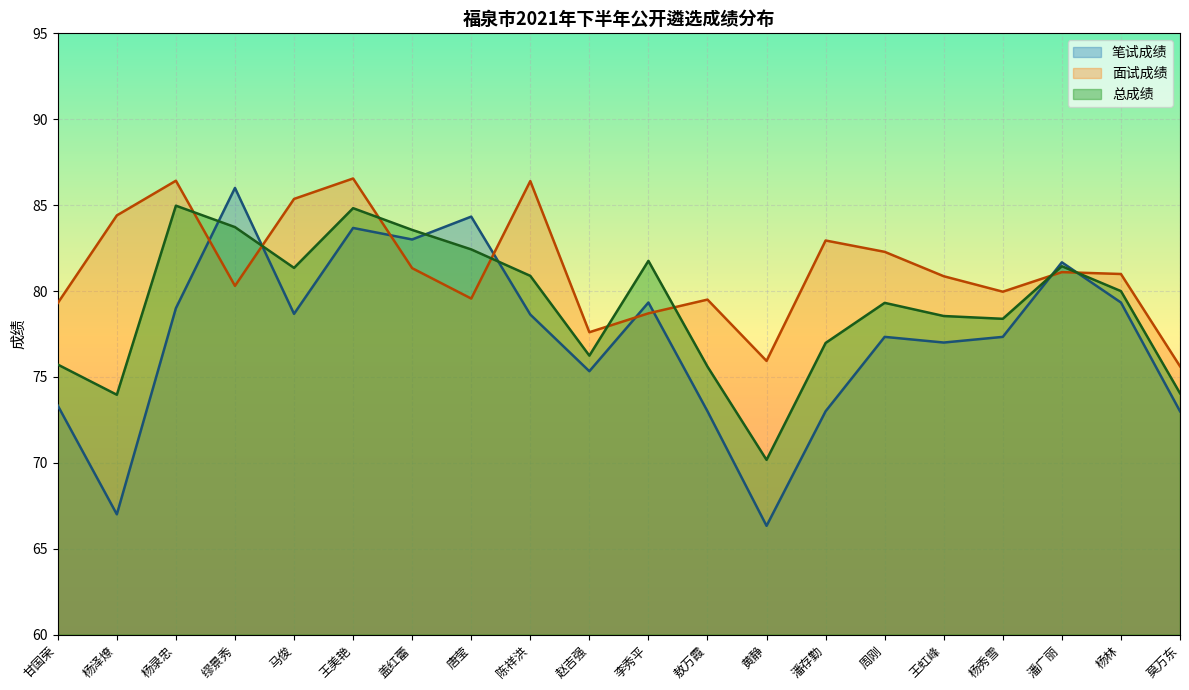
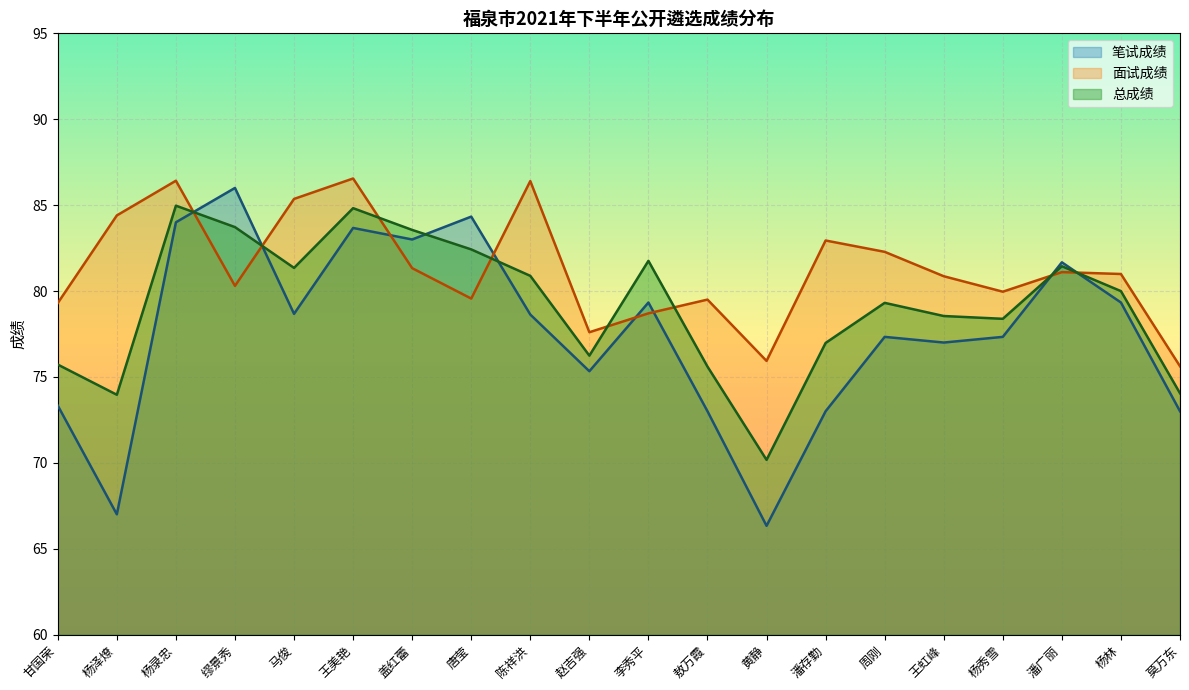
笔试成绩, 杨录忠: 79 -> 84
